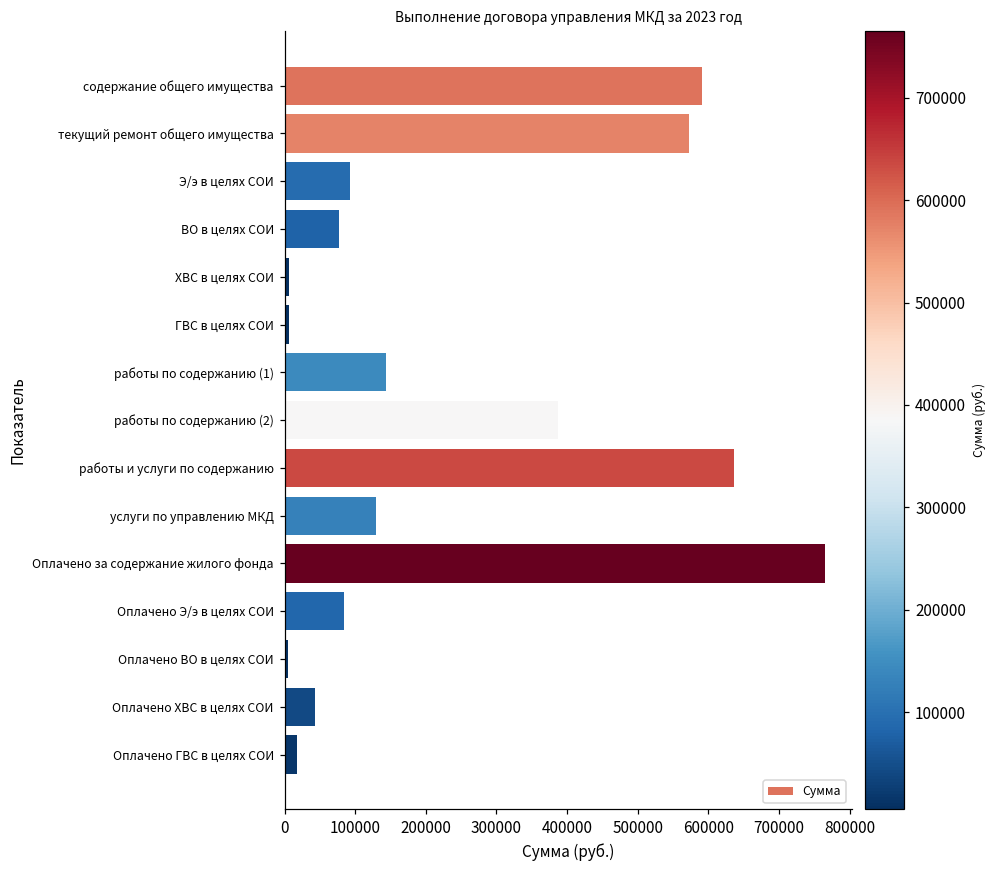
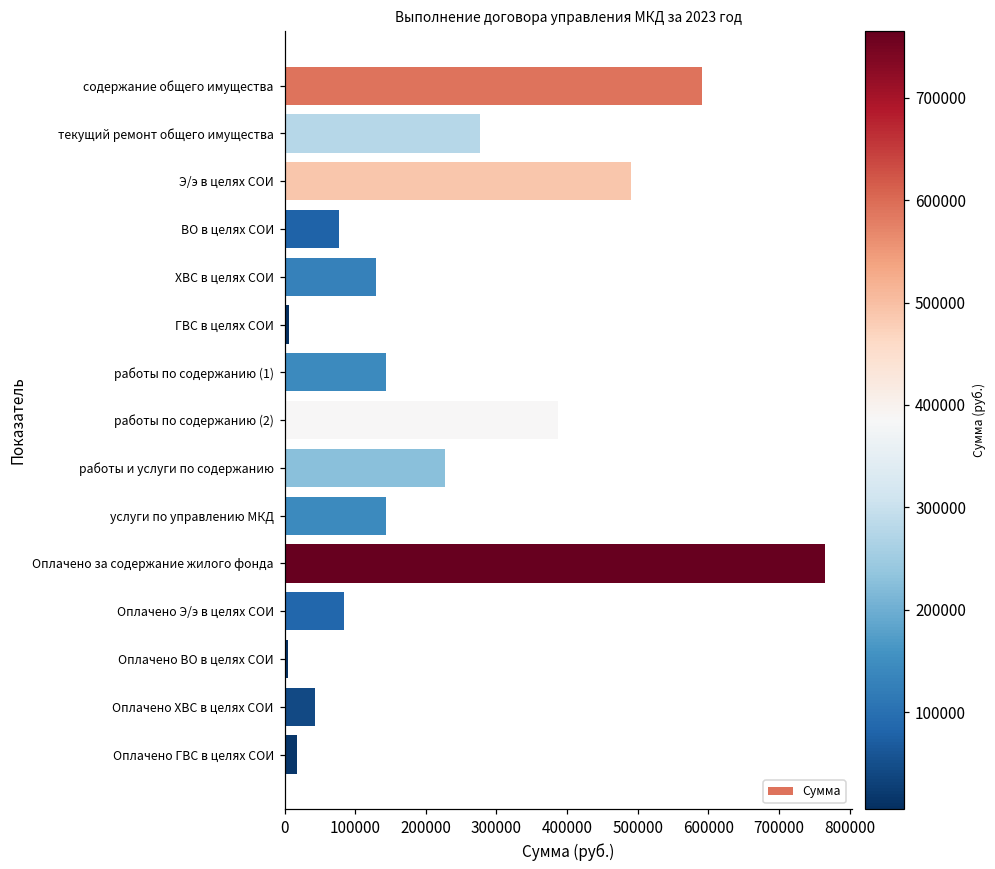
текущий ремонт общего имущества: 570000 -> 280000
Э/э в целях СОИ: 90000 -> 490000
ХВС в целях СОИ: 10000 -> 130000
работы и услуги по содержанию: 640000 -> 230000
услуги по управлению МКД: 130000 -> 140000
